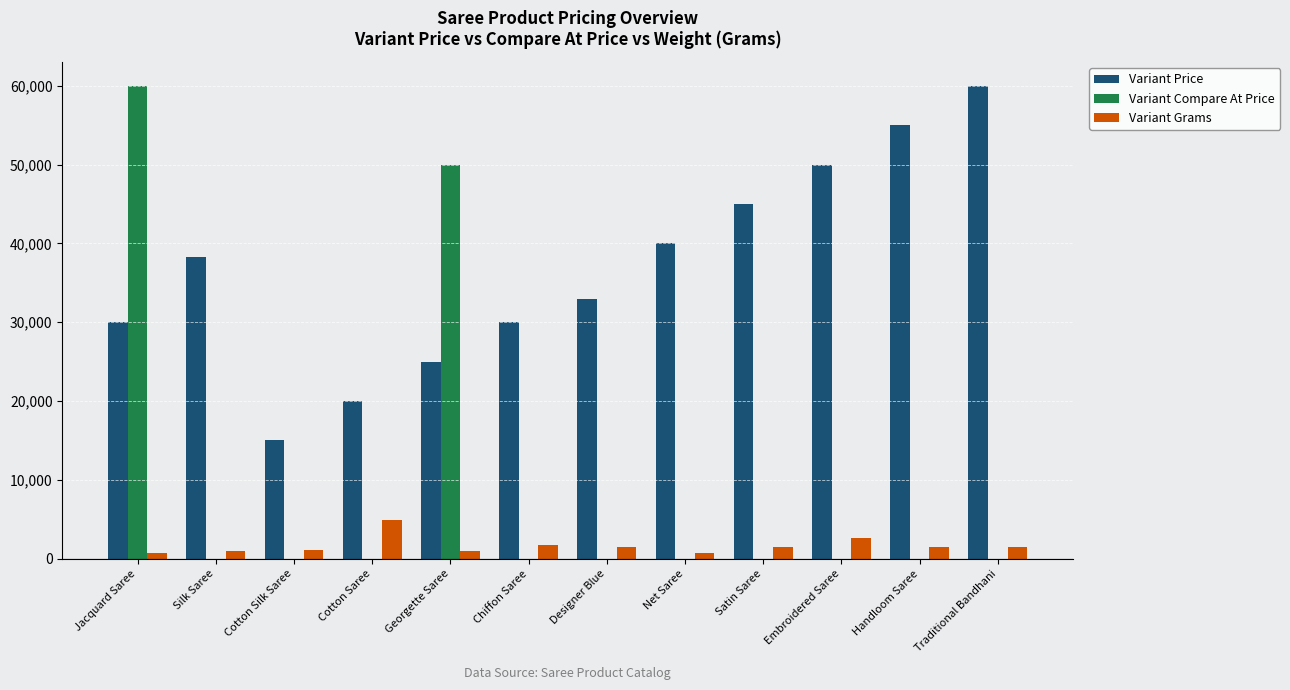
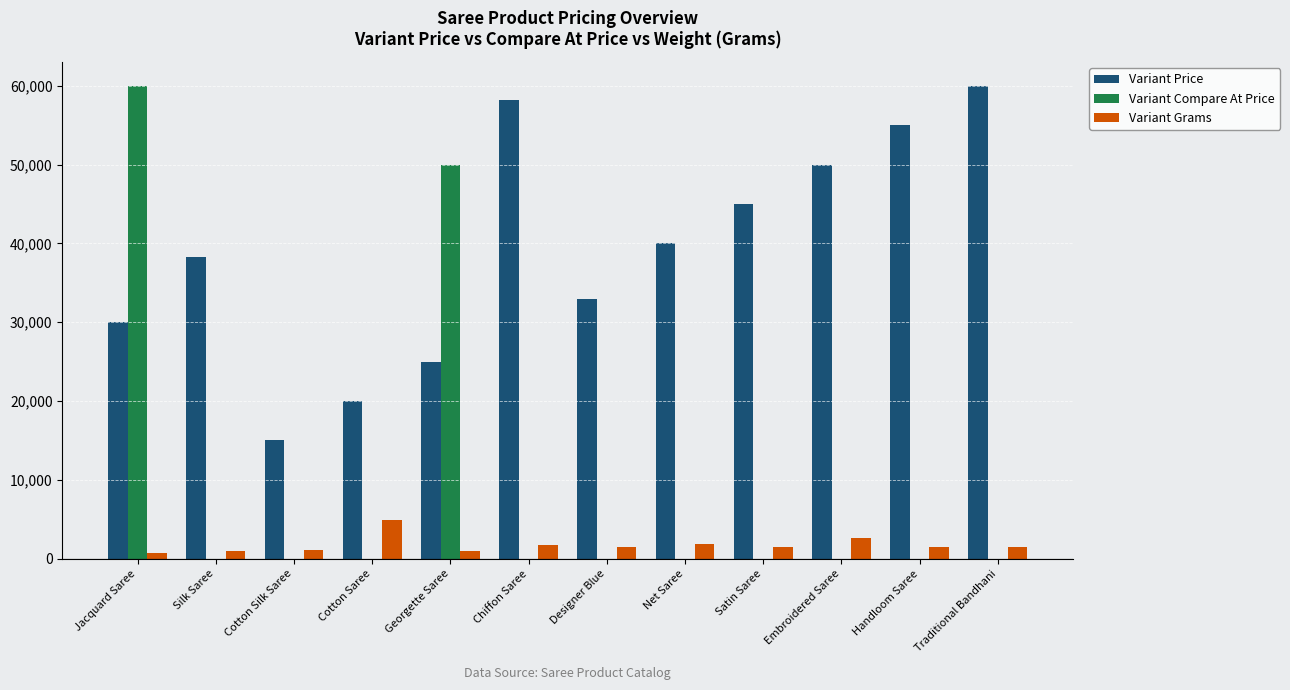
Variant Price, Chiffon Saree: 30,000 -> 58,000
Variant Grams, Net Saree: 1,000 -> 2,000
